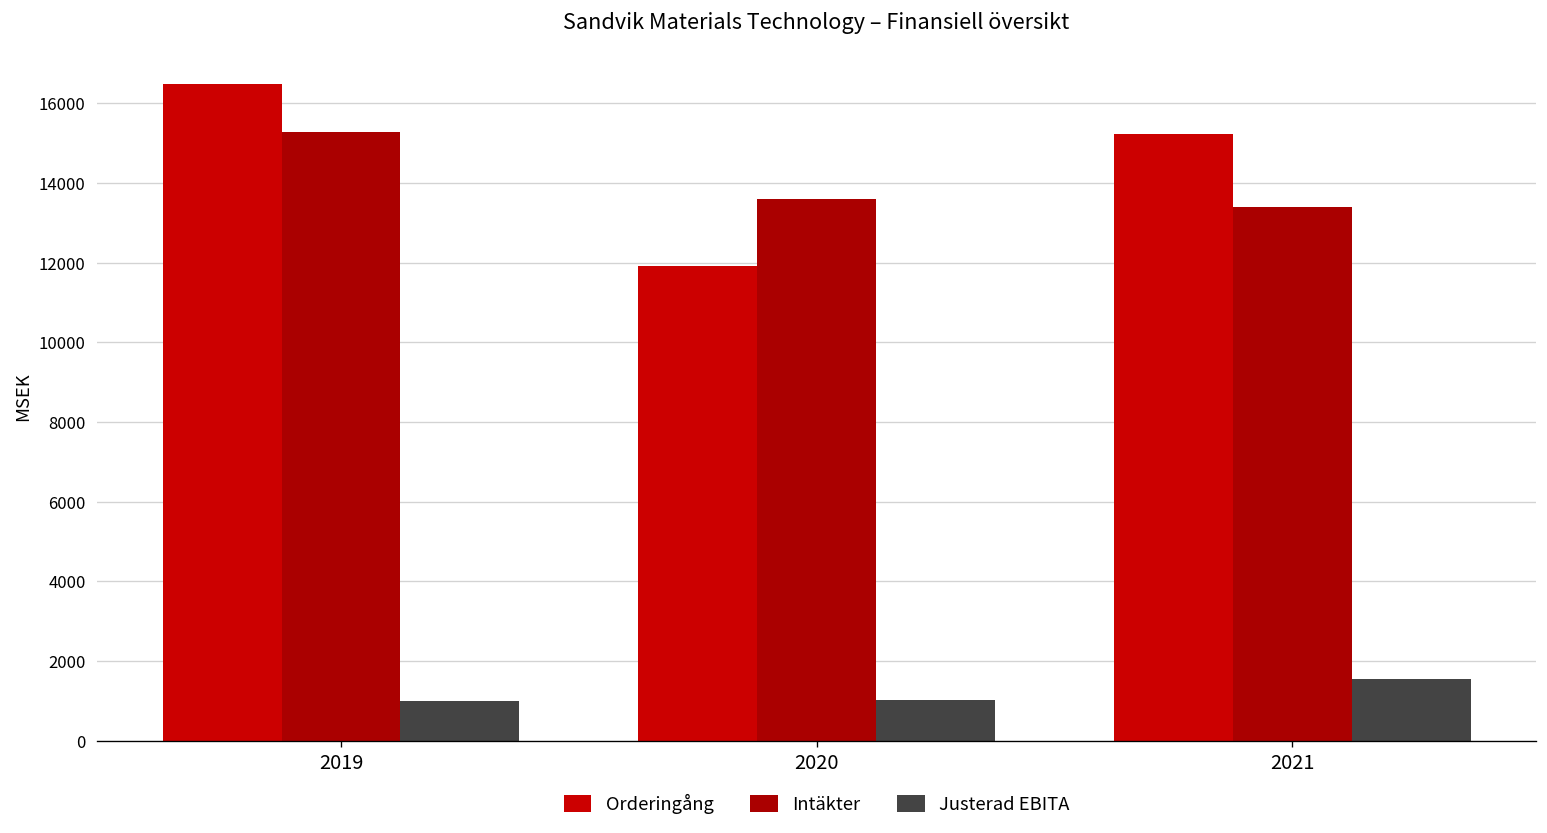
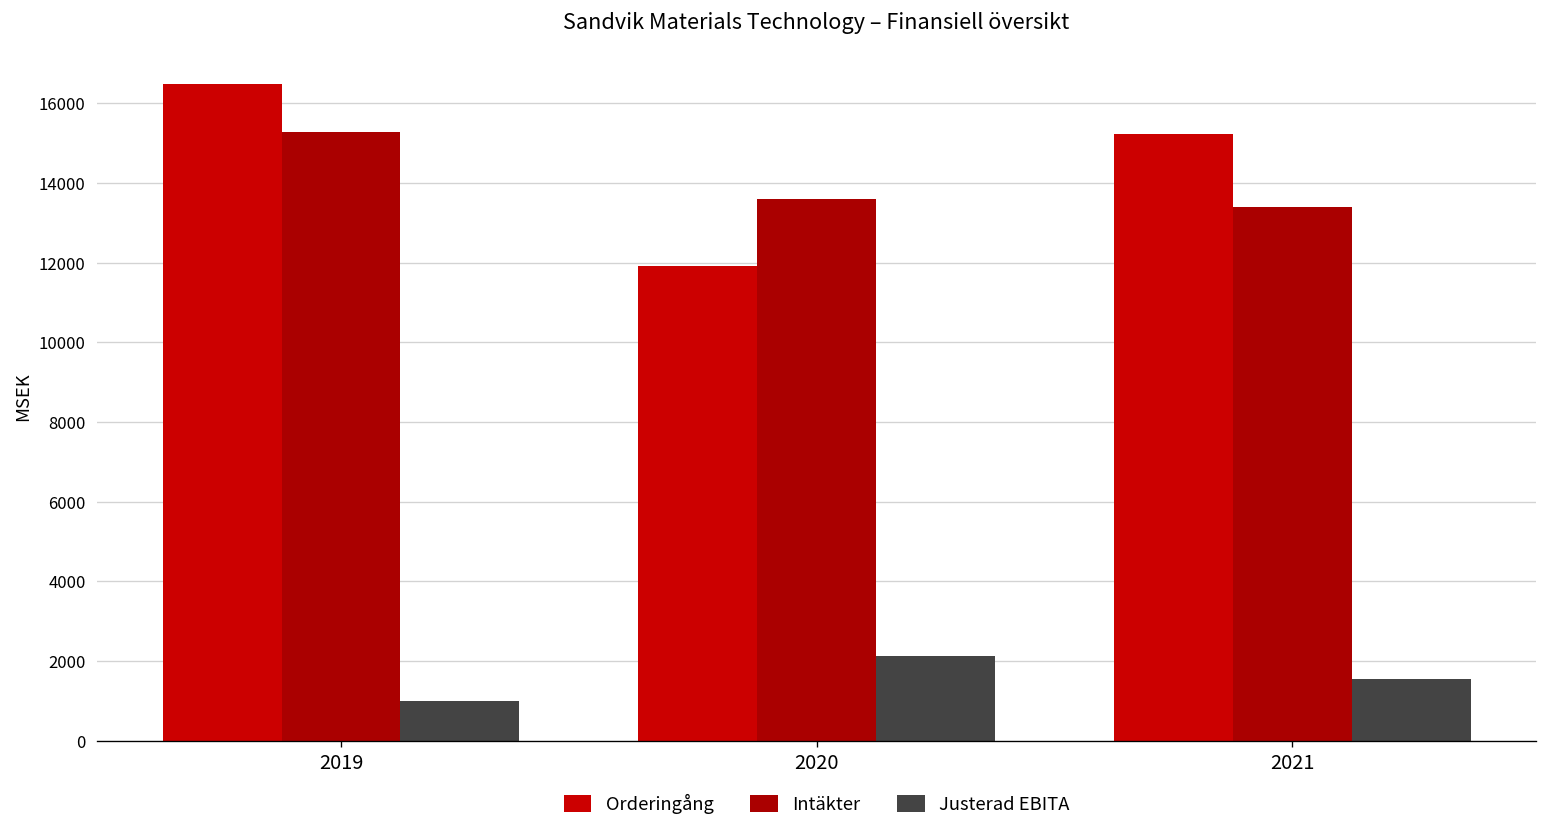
Justerad EBITA, 2020: 1000 -> 2100
